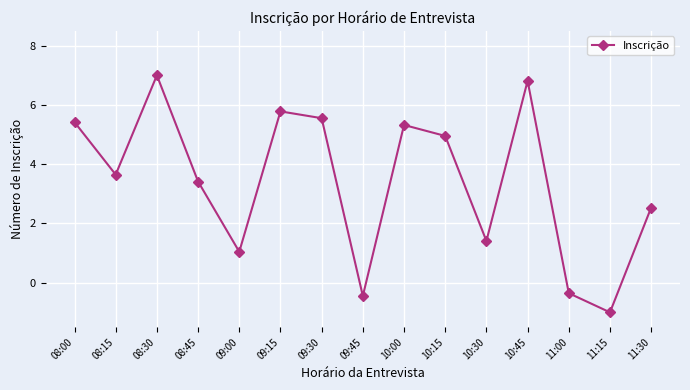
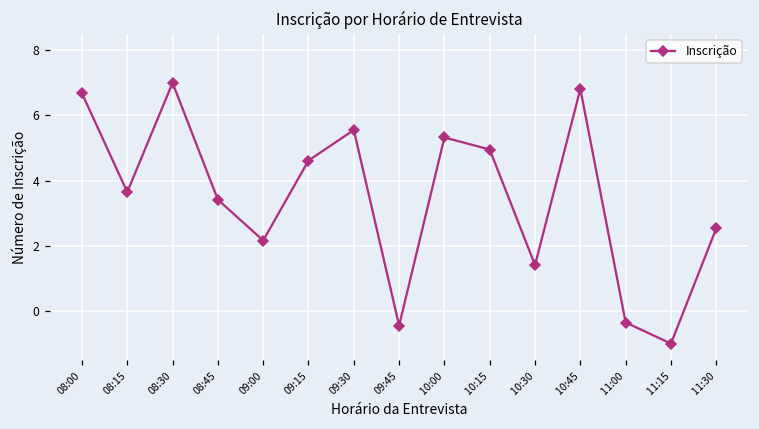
08:00: 5.4 -> 6.7
09:00: 1.0 -> 2.2
09:15: 5.8 -> 4.6
